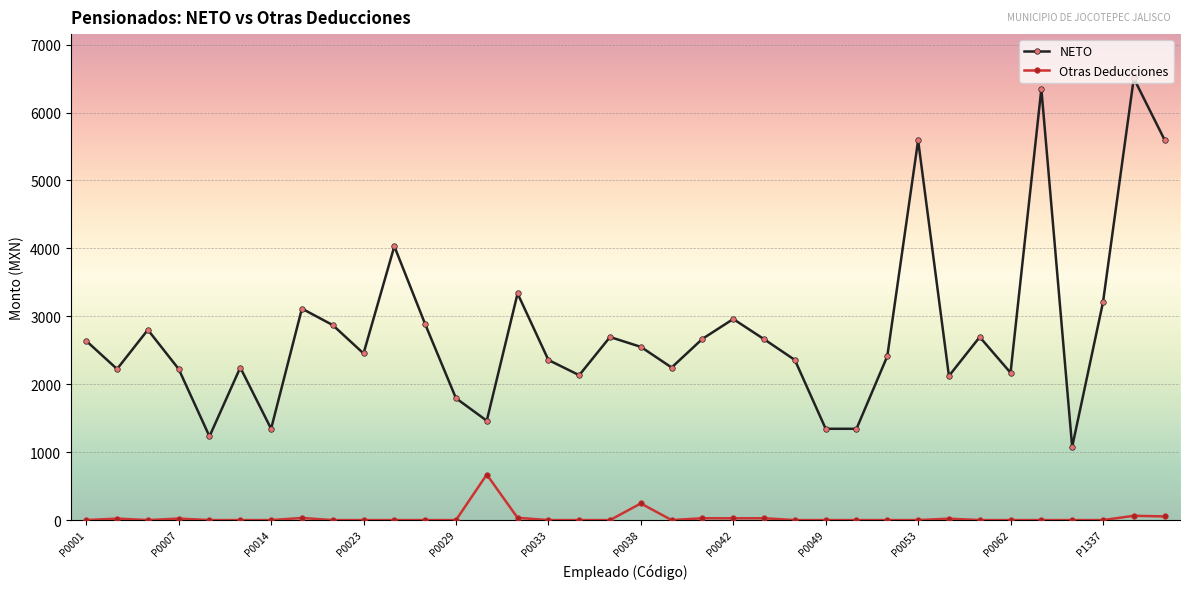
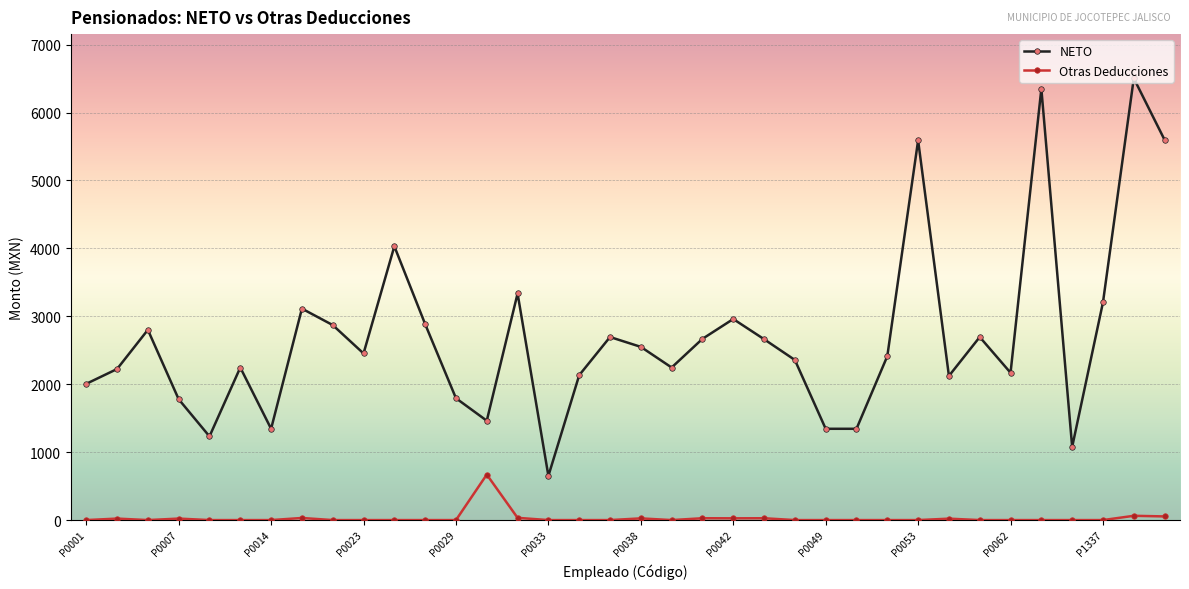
NETO, P0001: 2600 -> 2000
NETO, P0007: 2200 -> 1800
NETO, P0033: 2400 -> 700
Otras Deducciones, P0038: 200 -> 0
